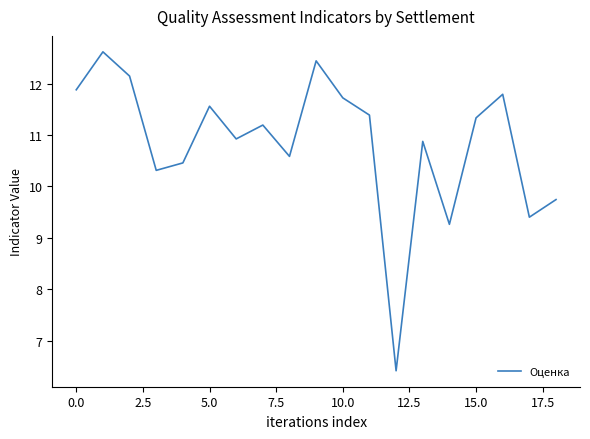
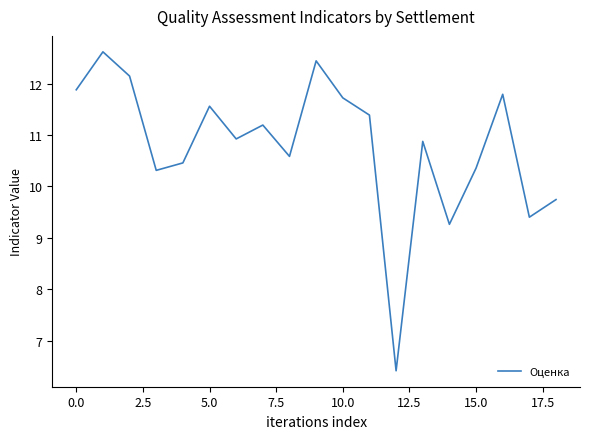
15.0: 11.3 -> 10.4
